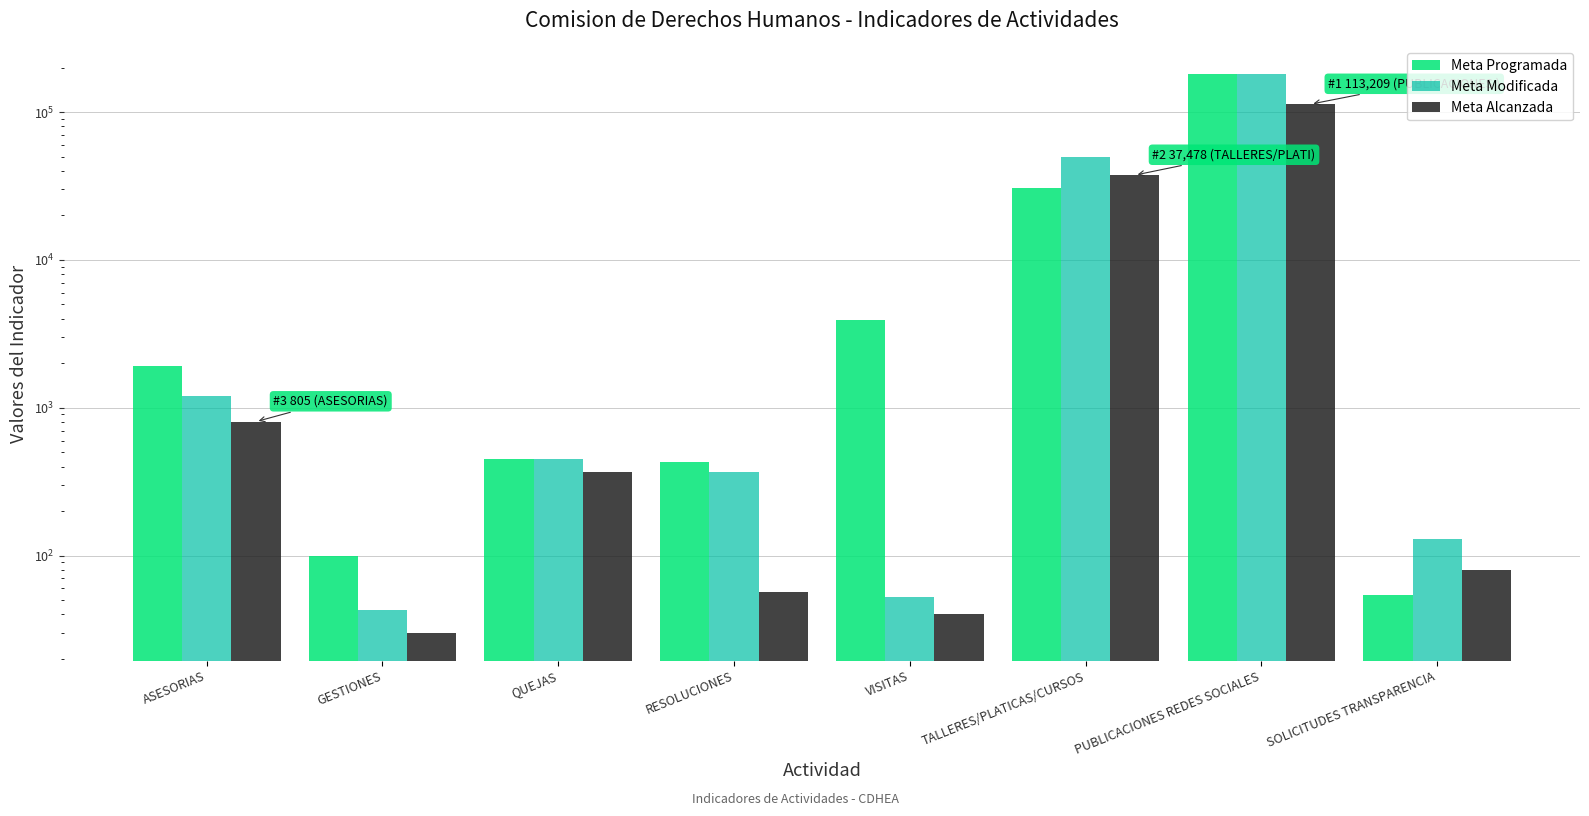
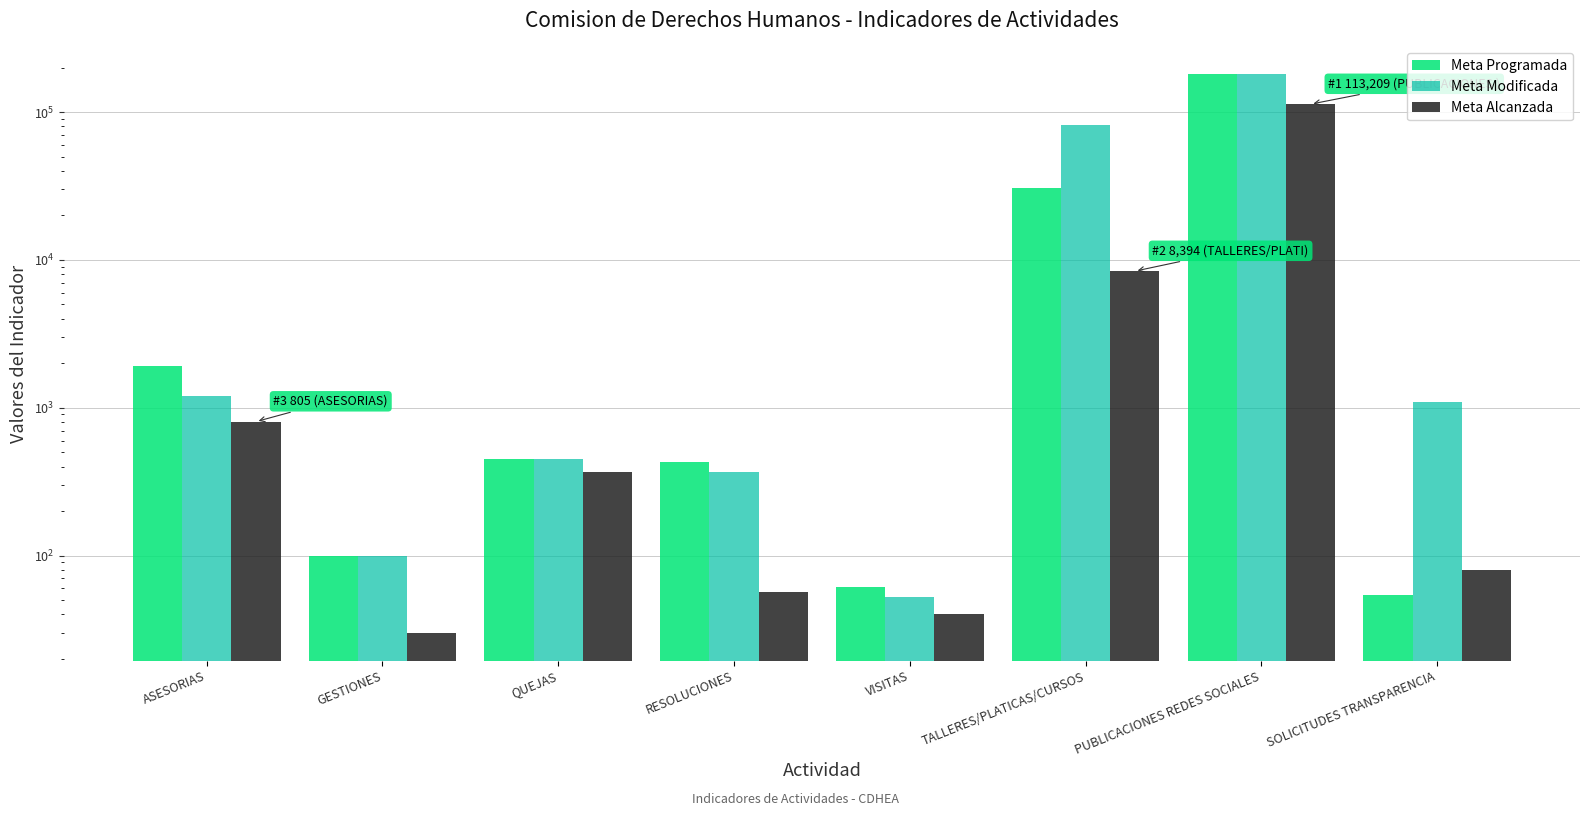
Meta Modificada, GESTIONES: 43 -> 100
Meta Programada, VISITAS: 3900 -> 61
Meta Modificada, TALLERES/PLATICAS/CURSOS: 50000 -> 80000
Meta Alcanzada, TALLERES/PLATICAS/CURSOS: 37,478 -> 8,394
Meta Modificada, SOLICITUDES TRANSPARENCIA: 130 -> 1100
